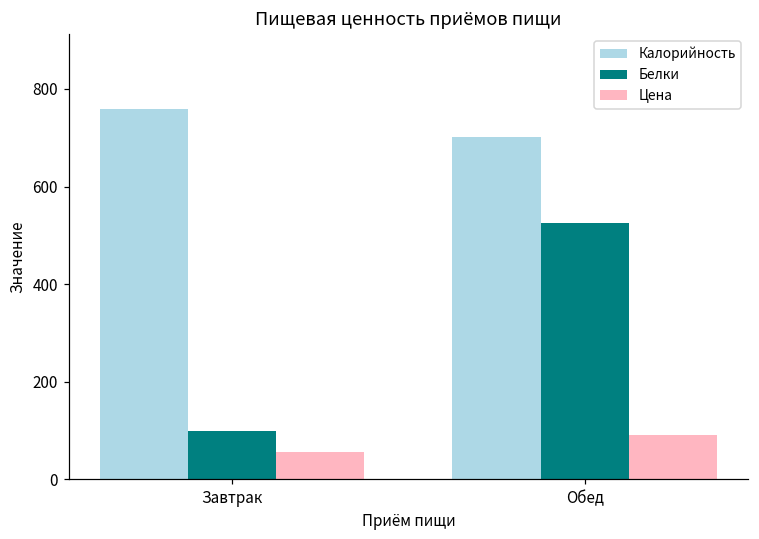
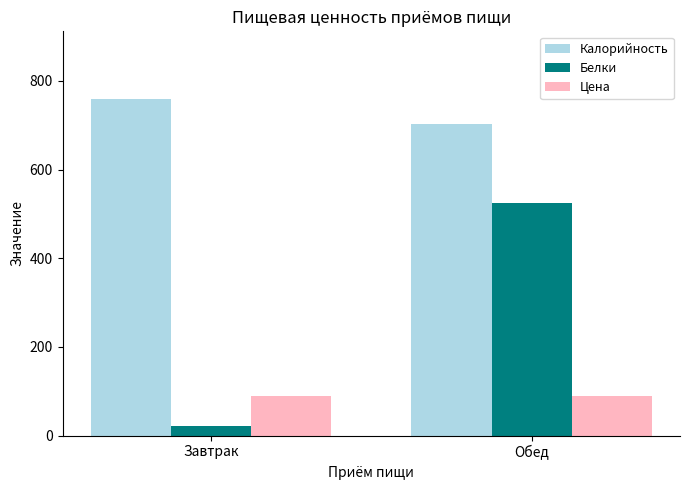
Белки, Завтрак: 100 -> 20
Цена, Завтрак: 60 -> 90
